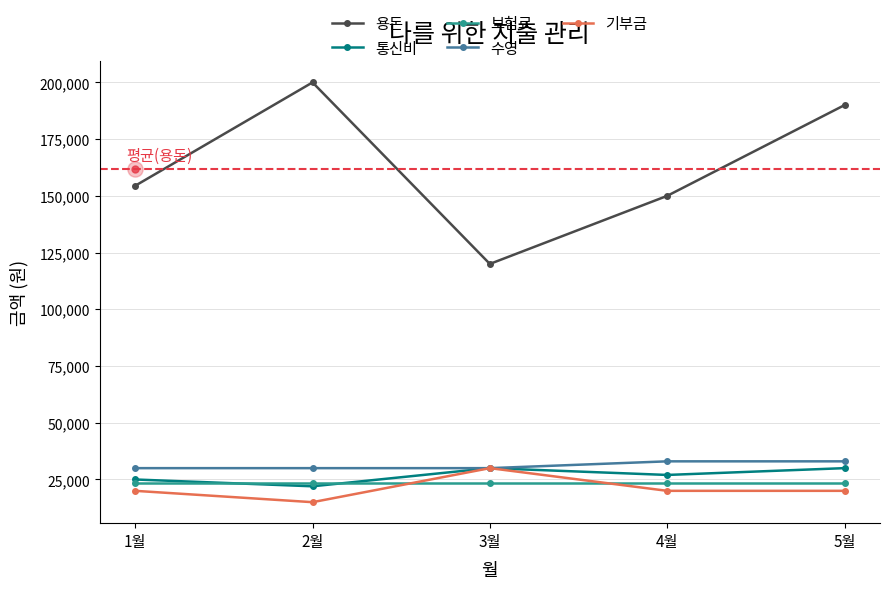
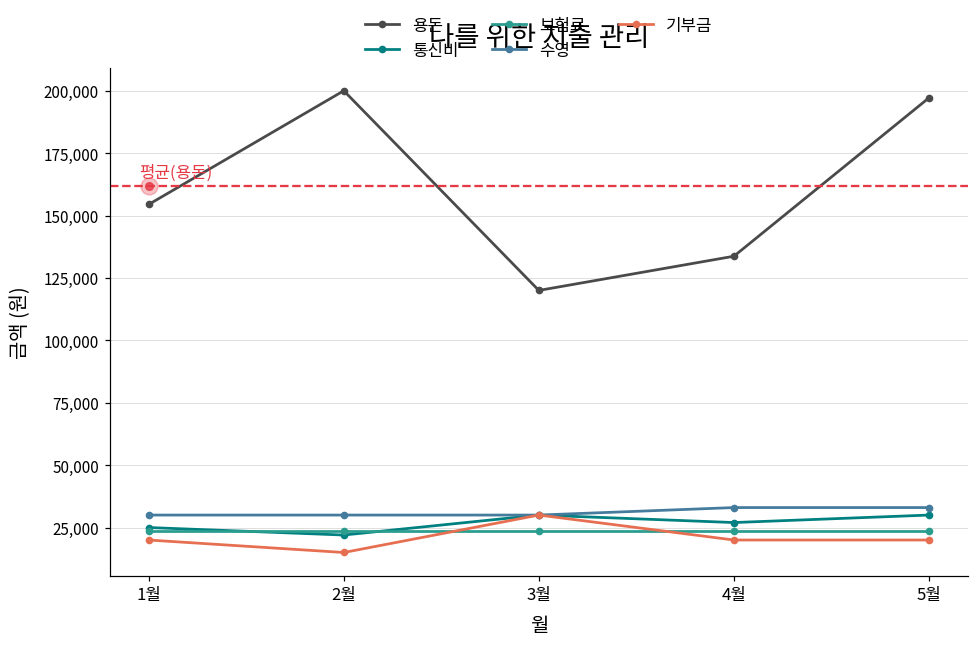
용돈, 4월: 150,000 -> 134,000
용돈, 5월: 190,000 -> 197,000
